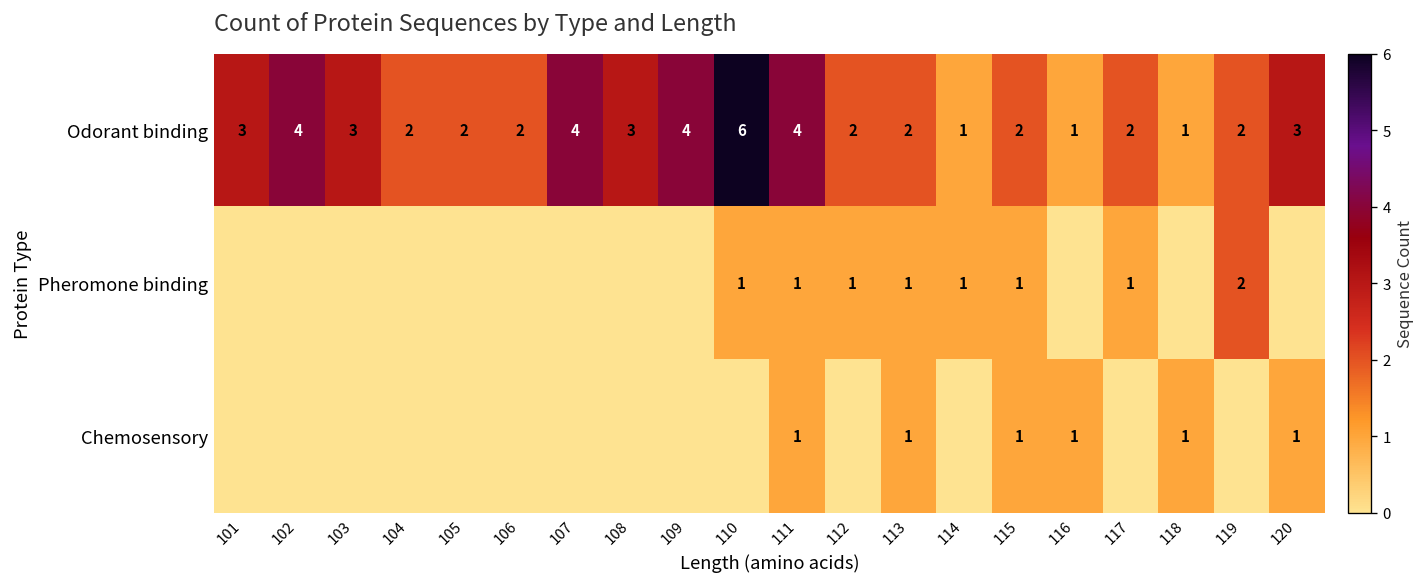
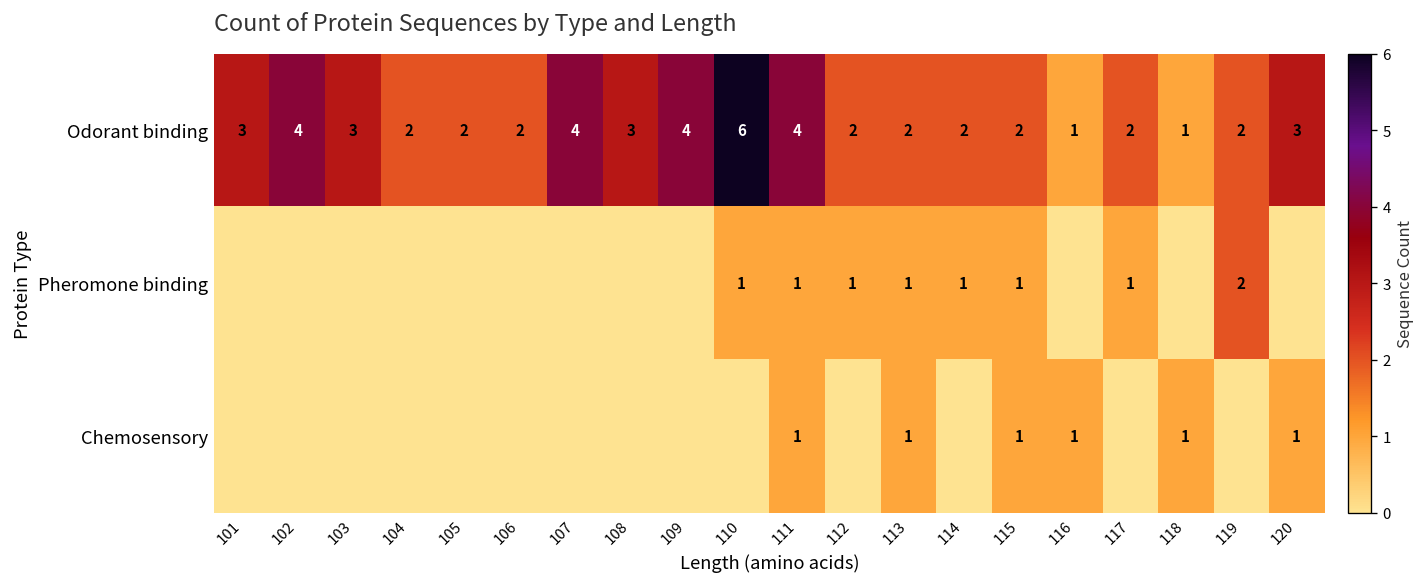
Odorant binding, 114: 1 -> 2
